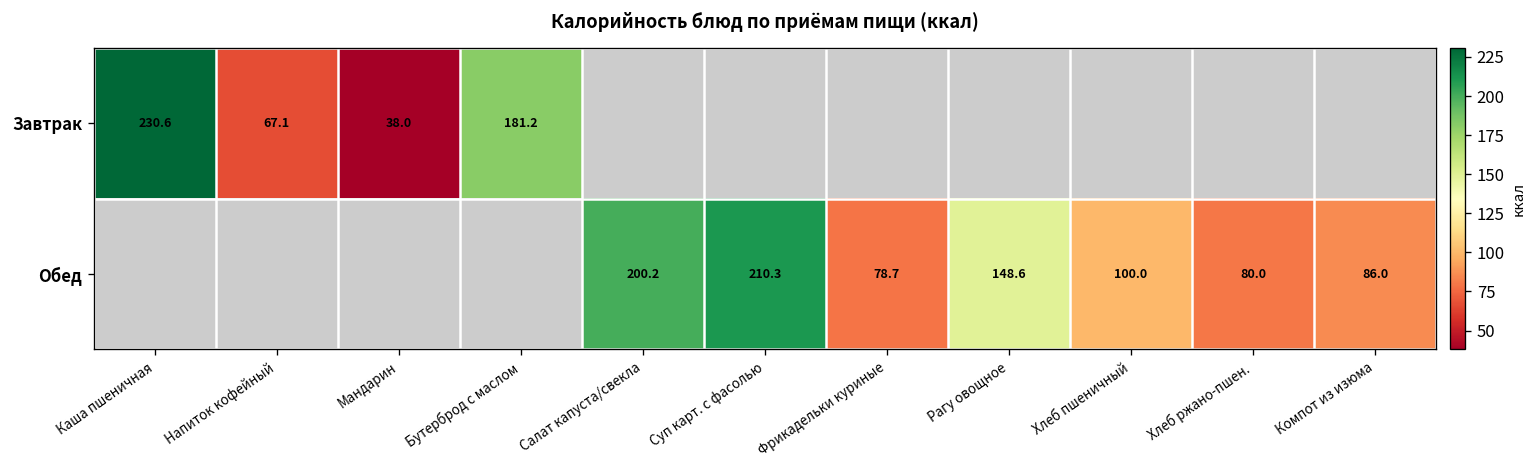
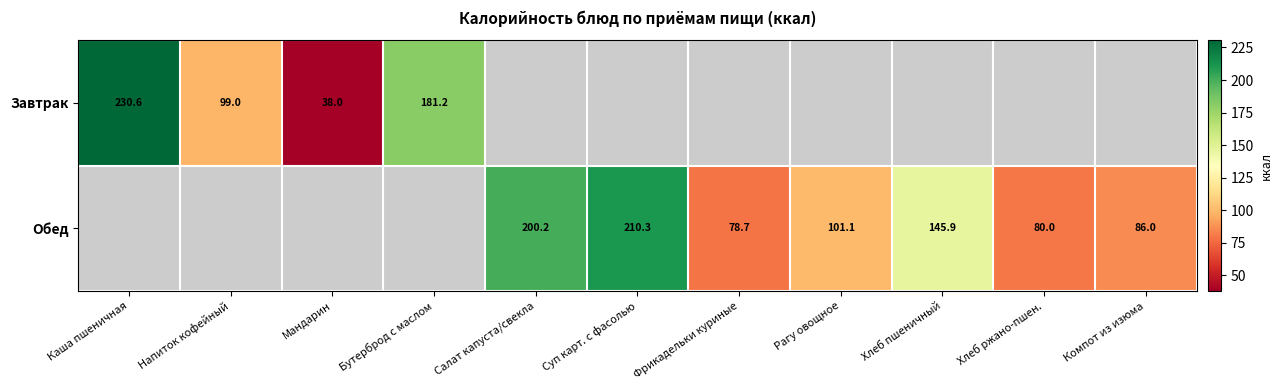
Завтрак, Напиток кофейный: 67.1 -> 99.0
Обед, Рагу овощное: 148.6 -> 101.1
Обед, Хлеб пшеничный: 100.0 -> 145.9
